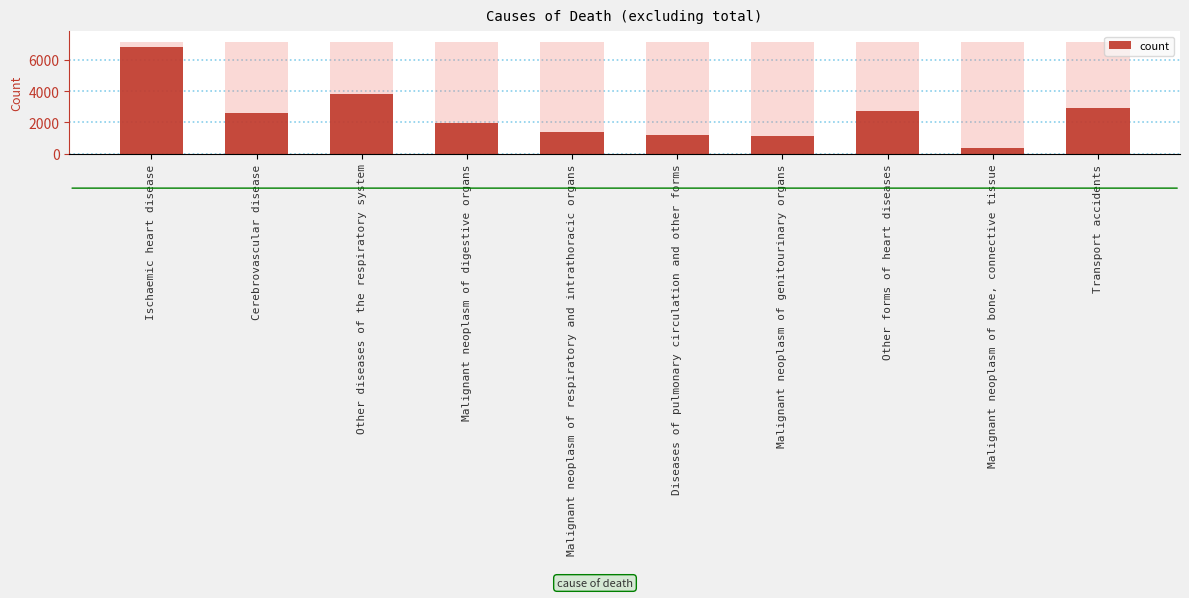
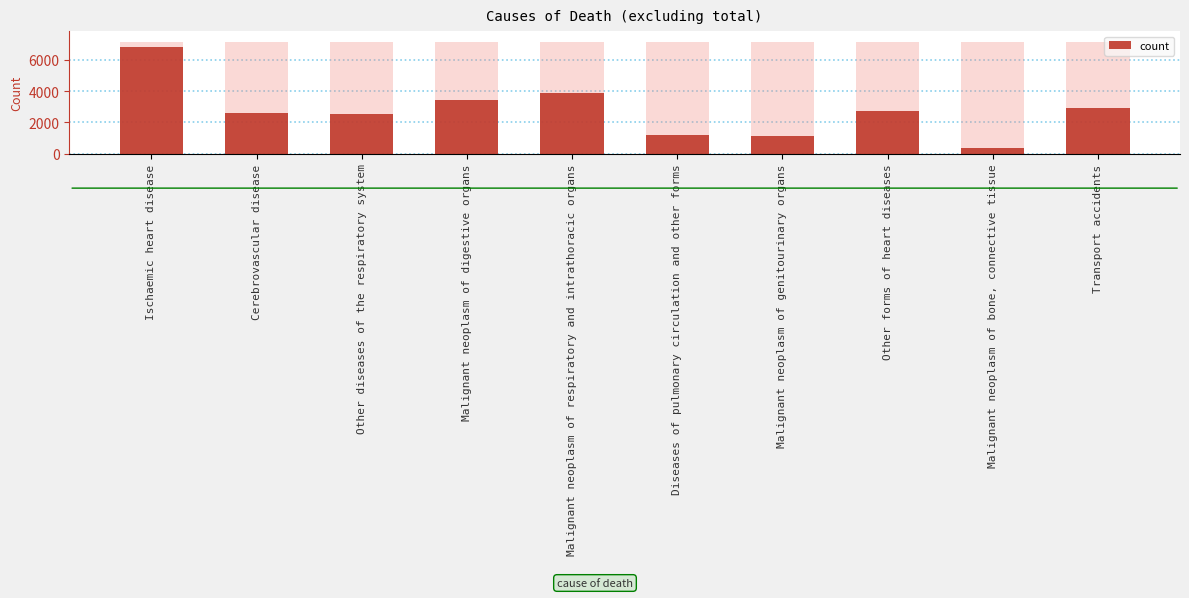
count, Other diseases of the respiratory system: 3800 -> 2600
count, Malignant neoplasm of digestive organs: 2000 -> 3500
count, Malignant neoplasm of respiratory and intrathoracic organs: 1400 -> 3900
